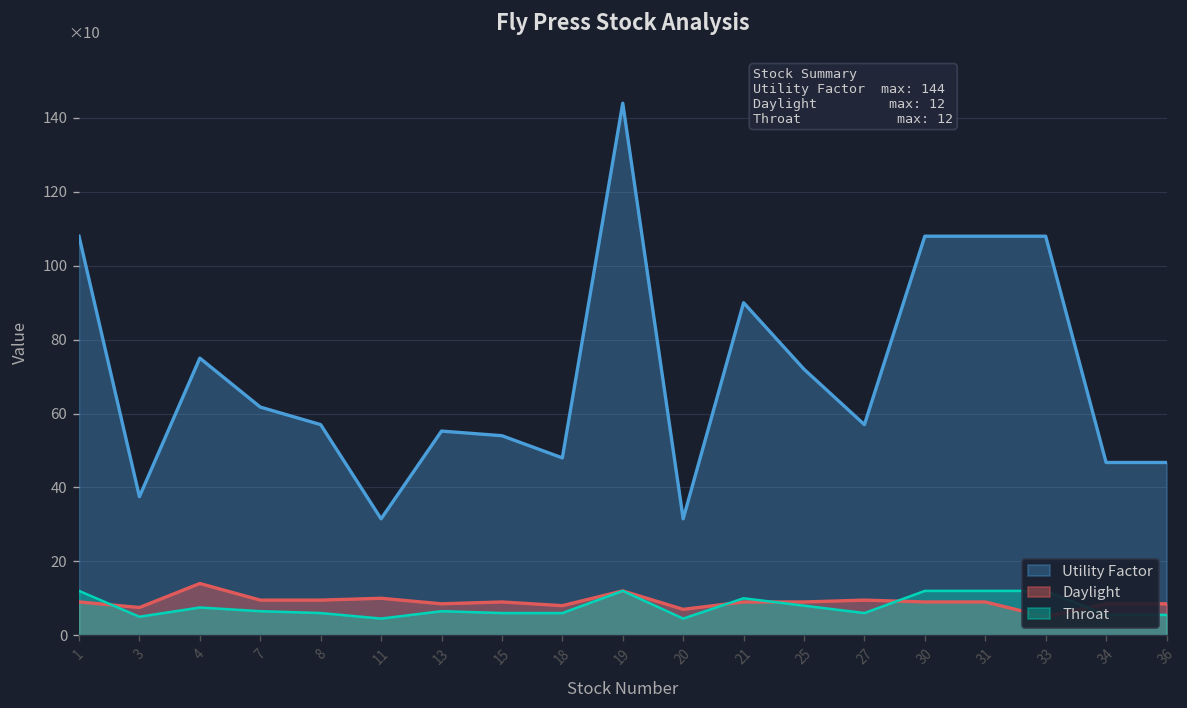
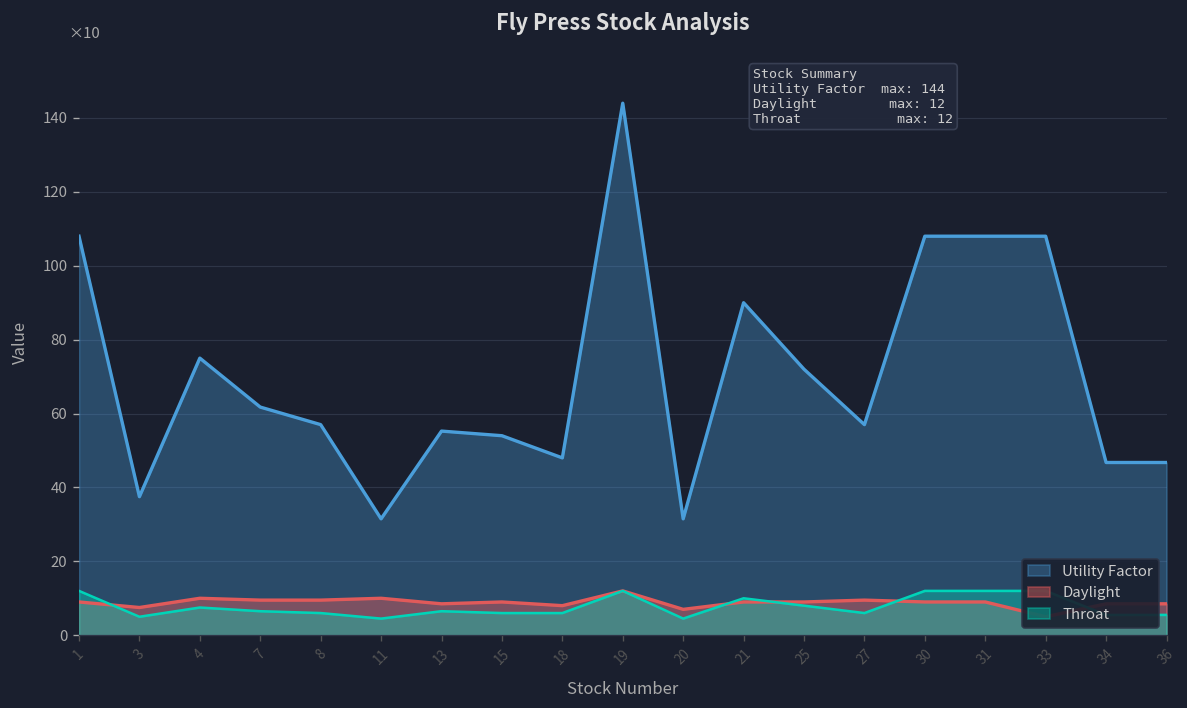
Daylight, 4: 14 -> 10
